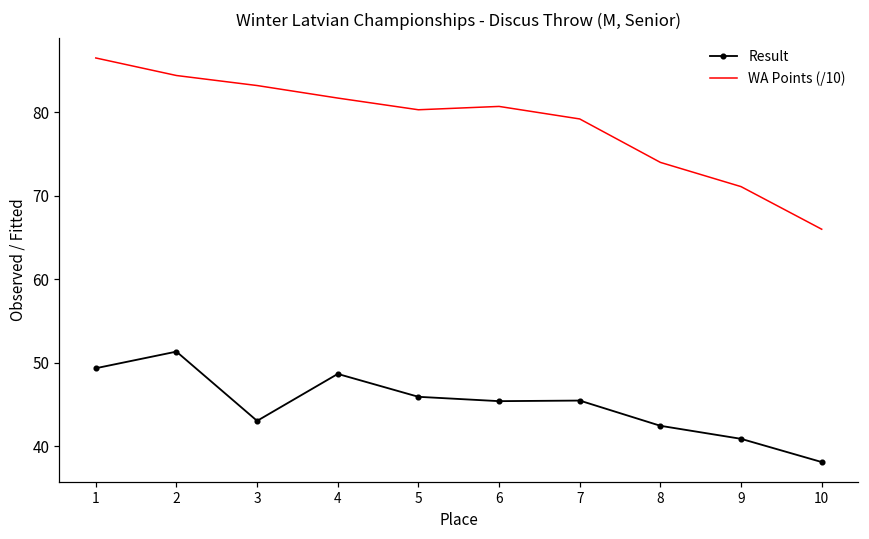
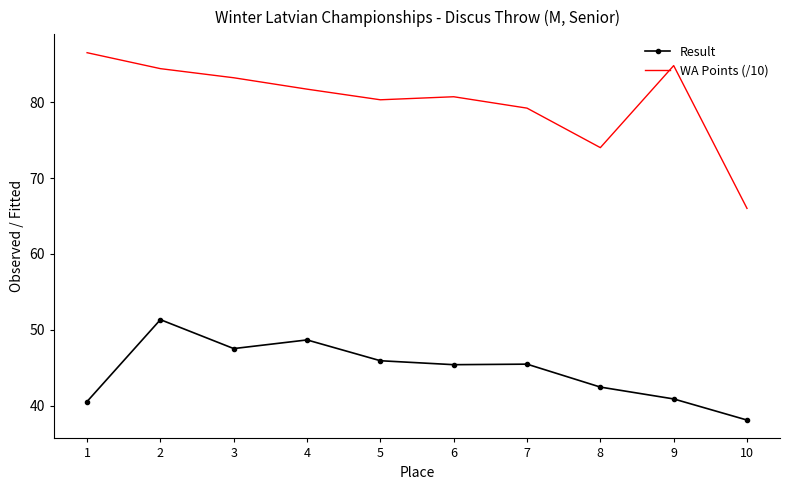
Result, 1: 49 -> 41
Result, 3: 43 -> 48
WA Points (/10), 9: 71 -> 85
